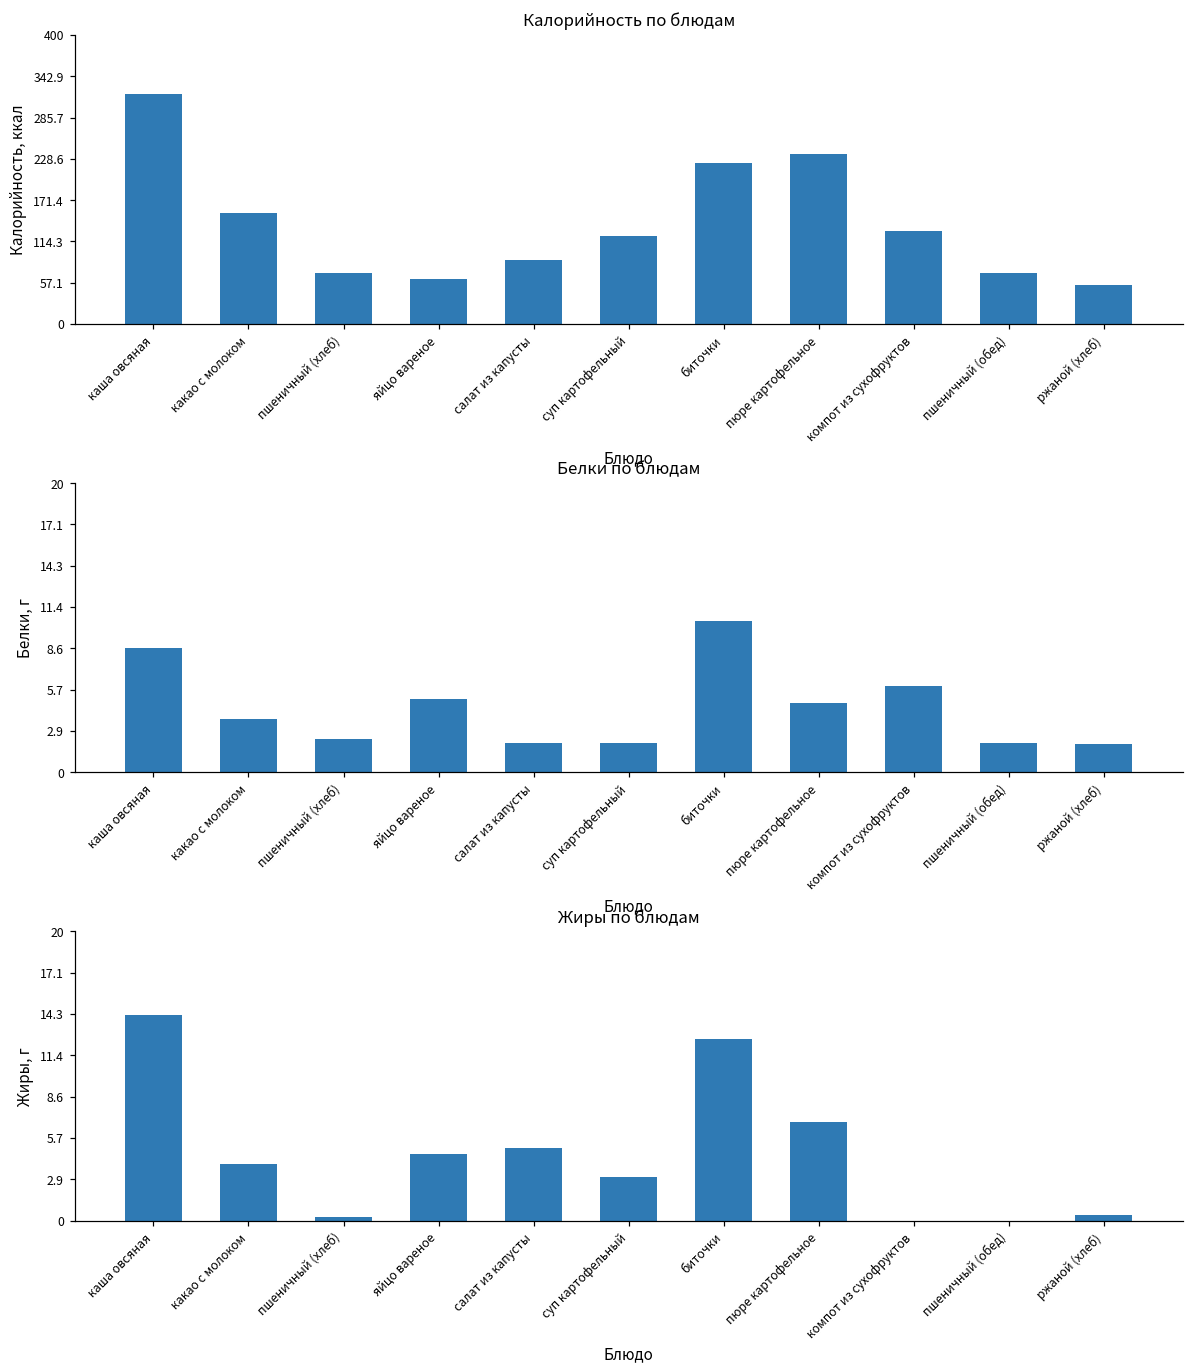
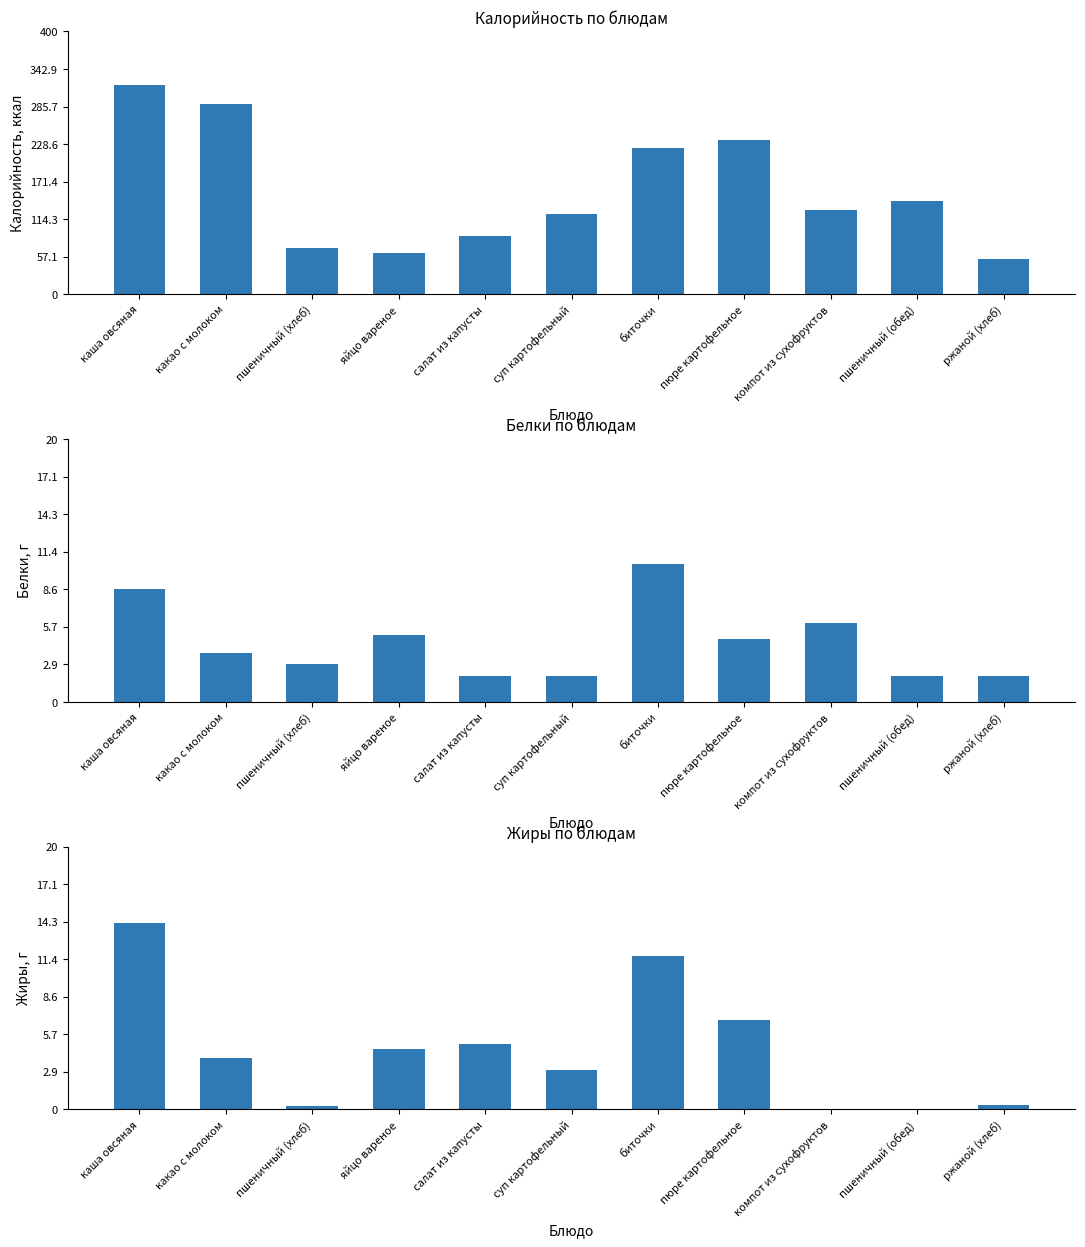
Калорийность по блюдам, какао с молоком: 150 -> 290
Калорийность по блюдам, пшеничный (обед): 70 -> 140
Белки по блюдам, пшеничный (хлеб): 2.3 -> 2.9
Жиры по блюдам, биточки: 12.5 -> 11.7
